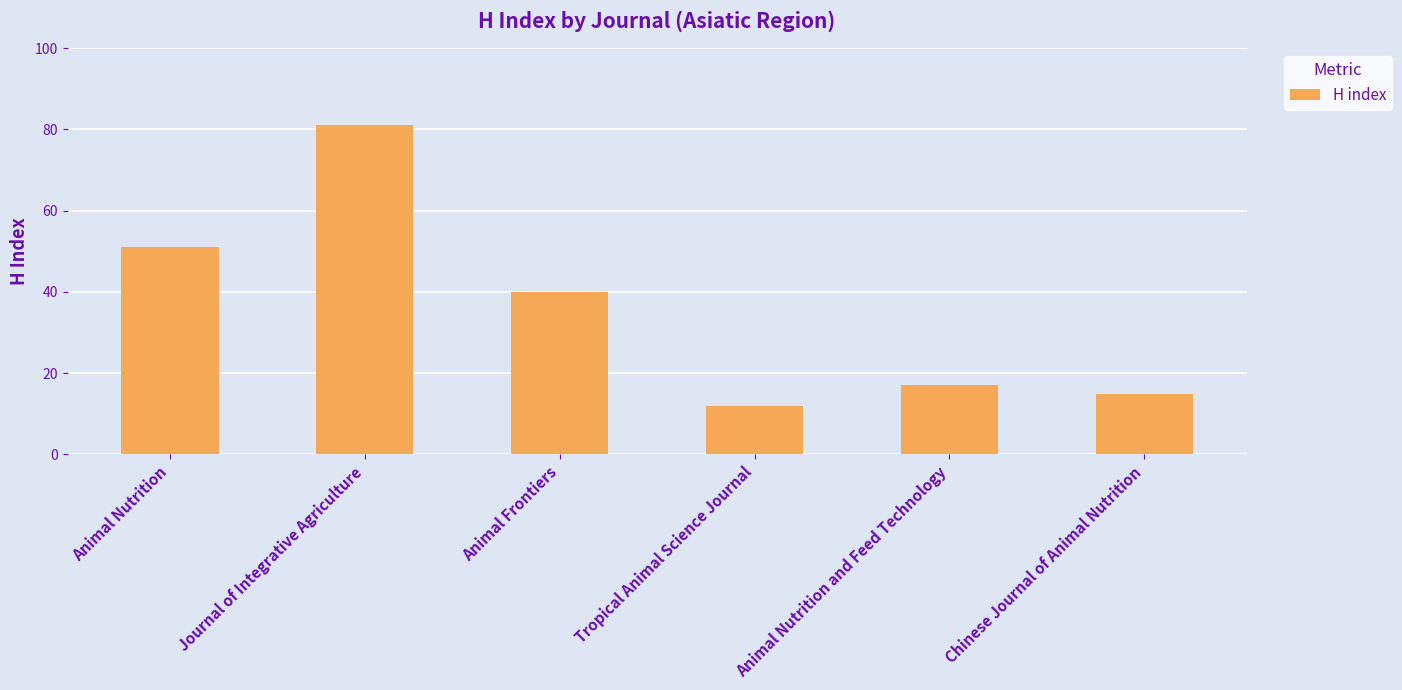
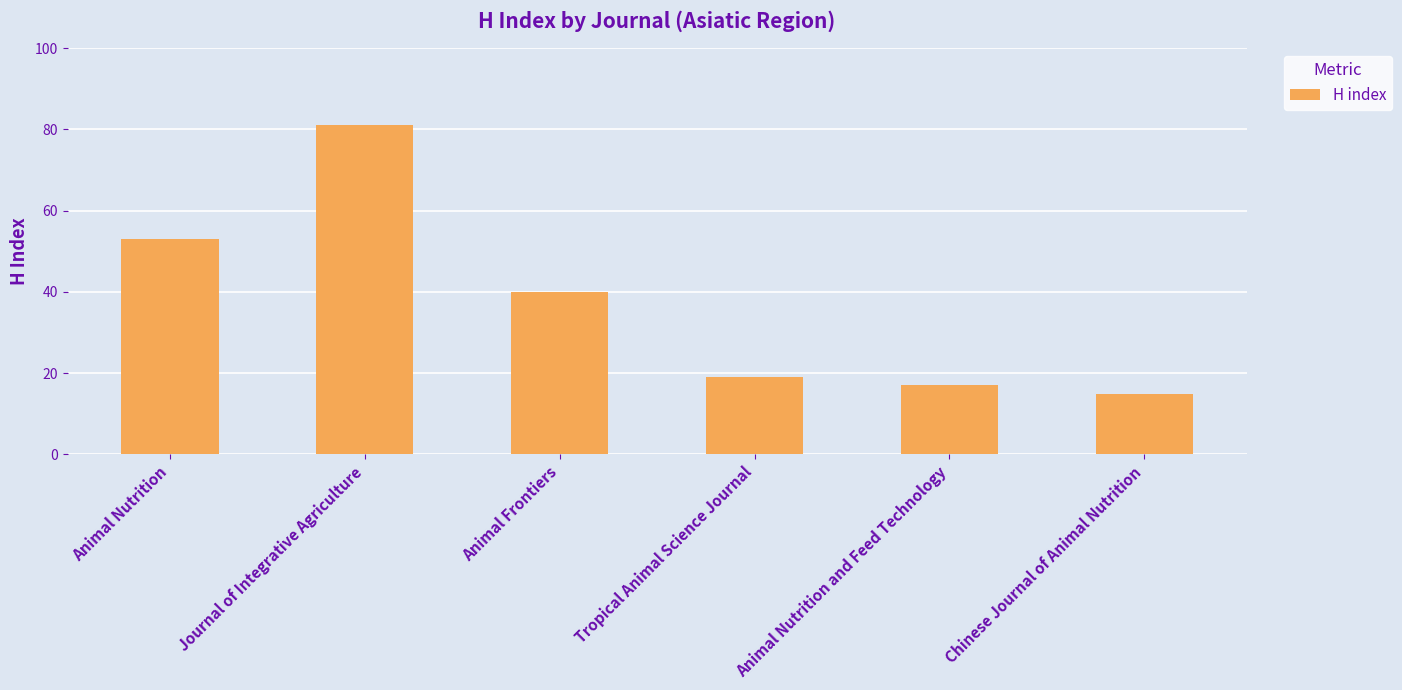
Animal Nutrition: 51 -> 53
Tropical Animal Science Journal: 12 -> 19
